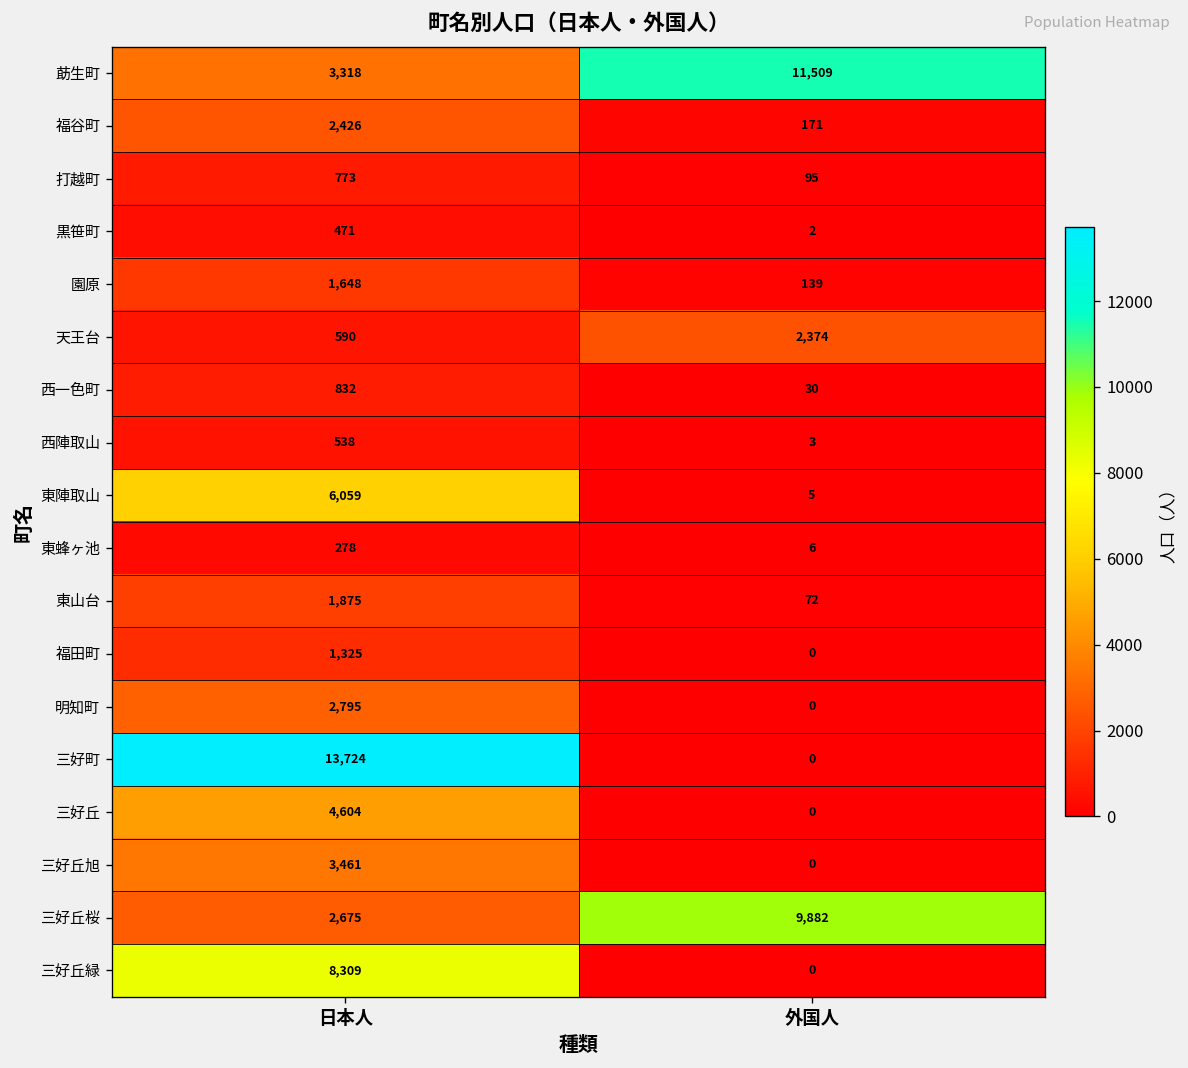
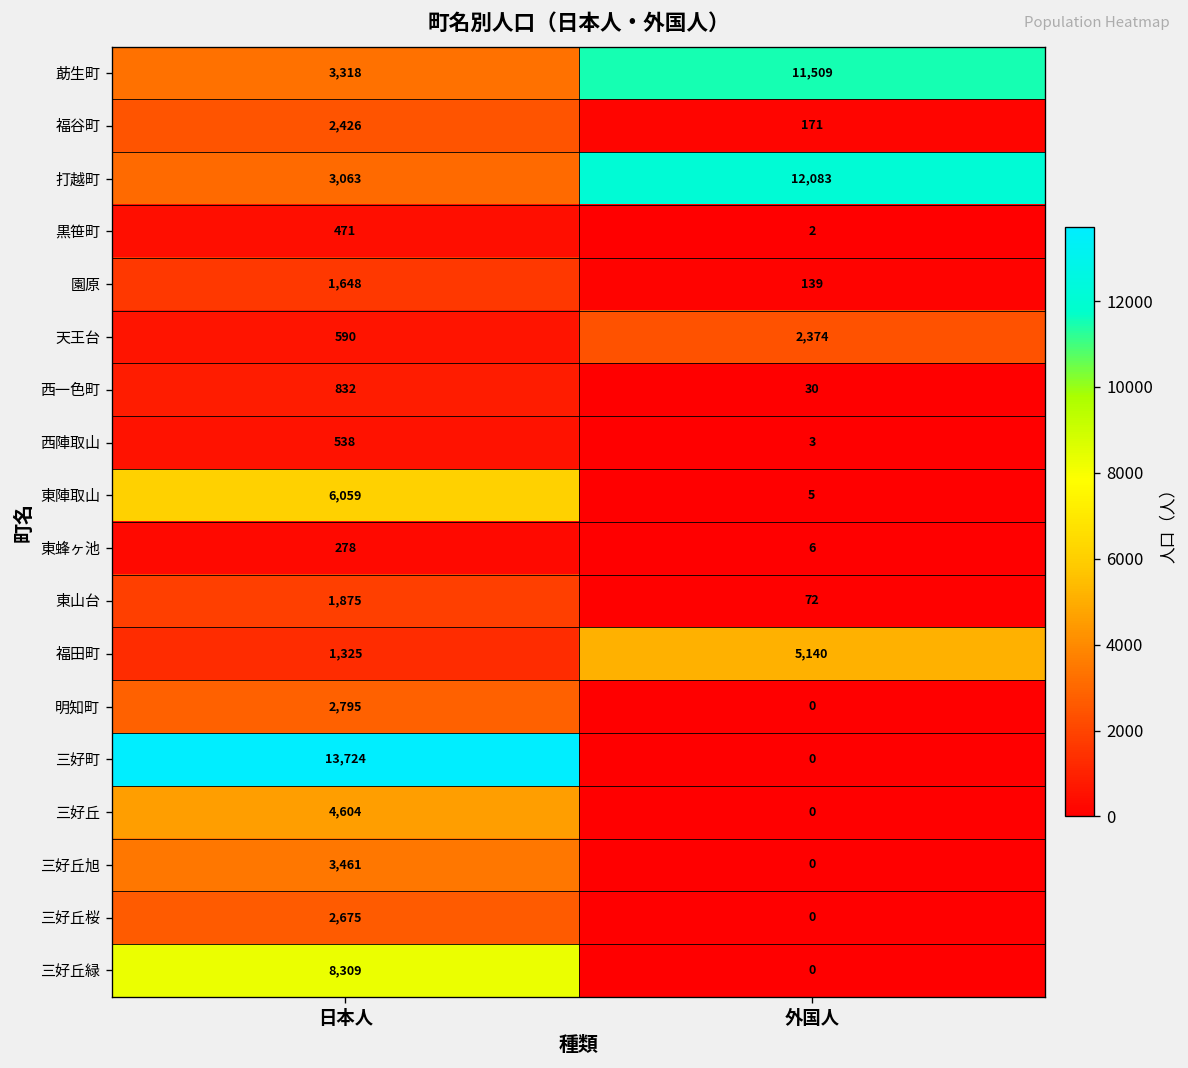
打越町, 日本人: 773 -> 3,063
打越町, 外国人: 95 -> 12,083
福田町, 外国人: 0 -> 5,140
三好丘桜, 外国人: 9,882 -> 0
